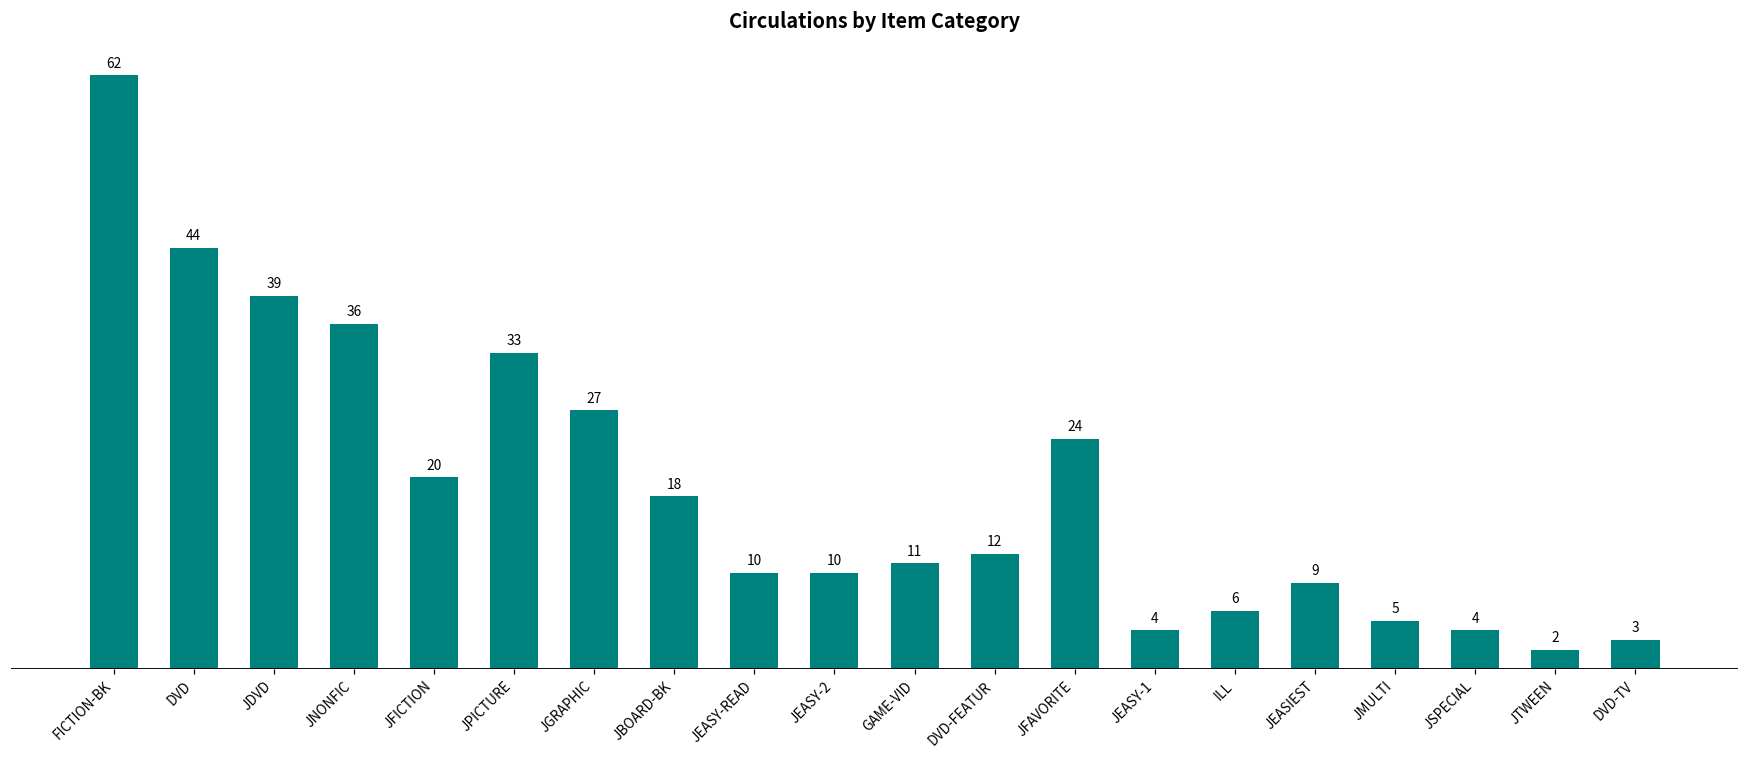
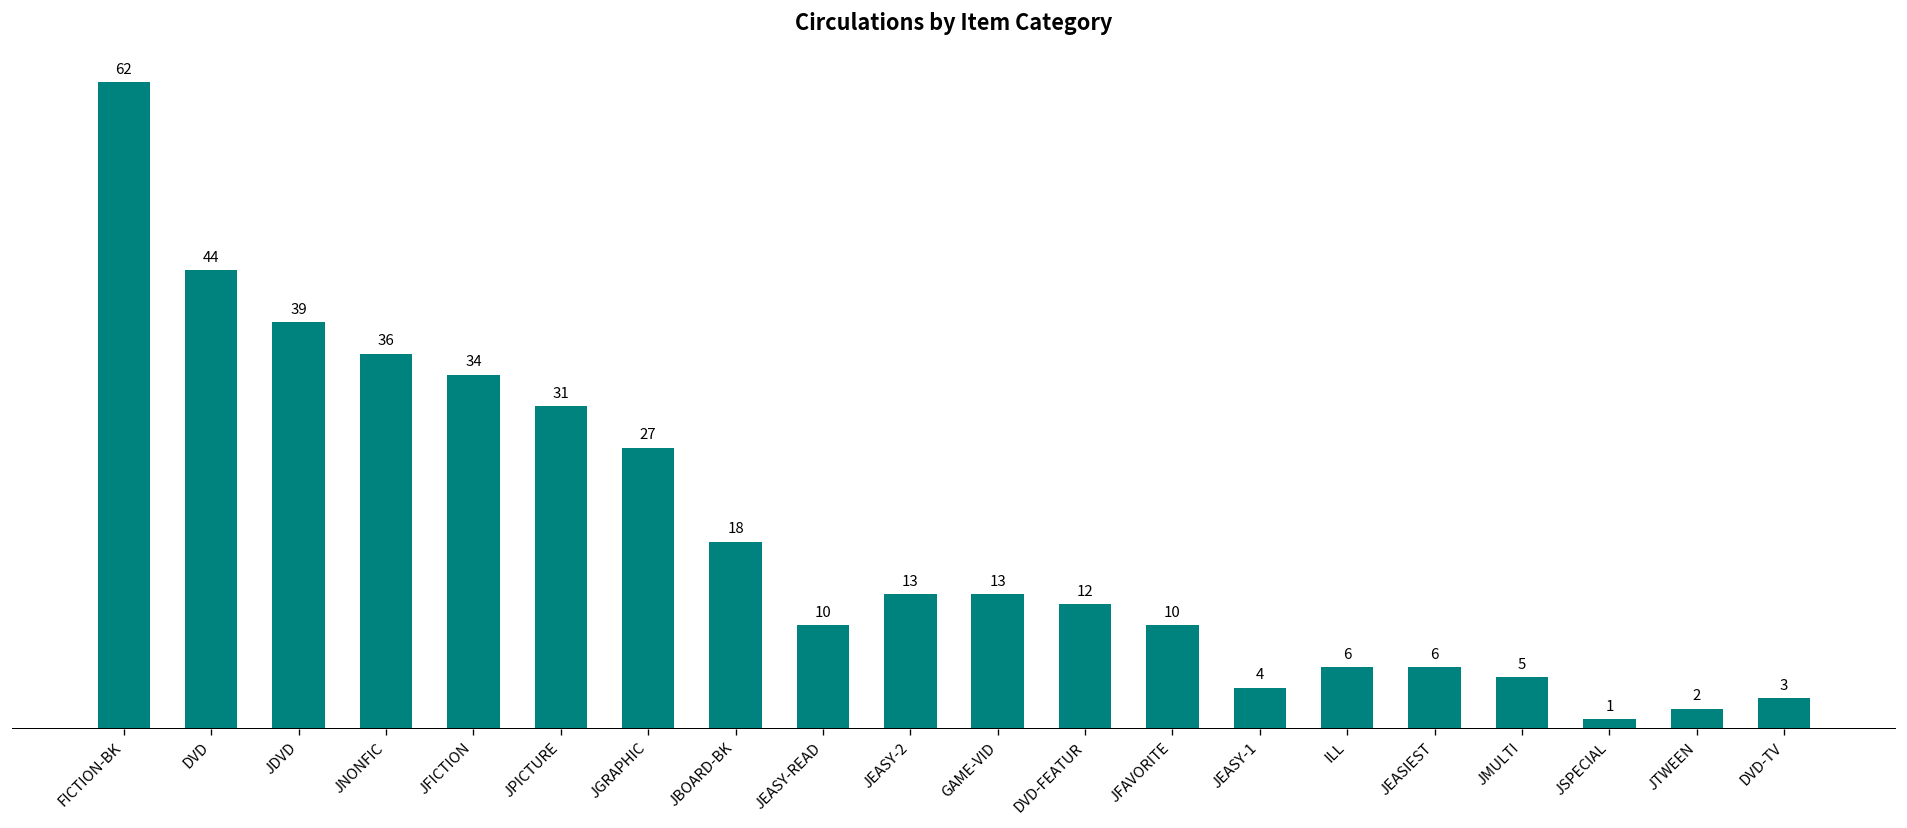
JFICTION: 20 -> 34
JPICTURE: 33 -> 31
JEASY-2: 10 -> 13
GAME-VID: 11 -> 13
JFAVORITE: 24 -> 10
JEASIEST: 9 -> 6
JSPECIAL: 4 -> 1
